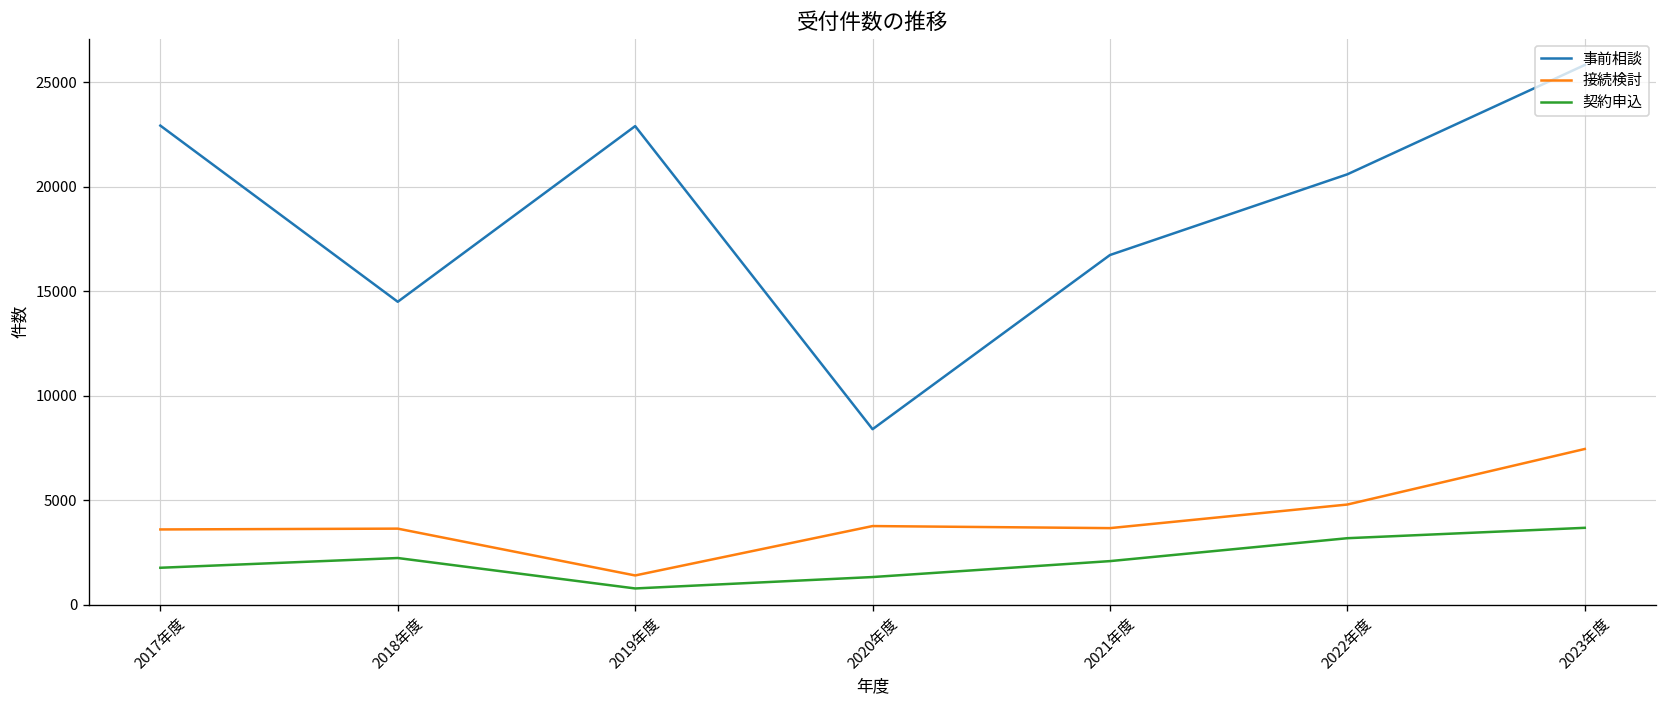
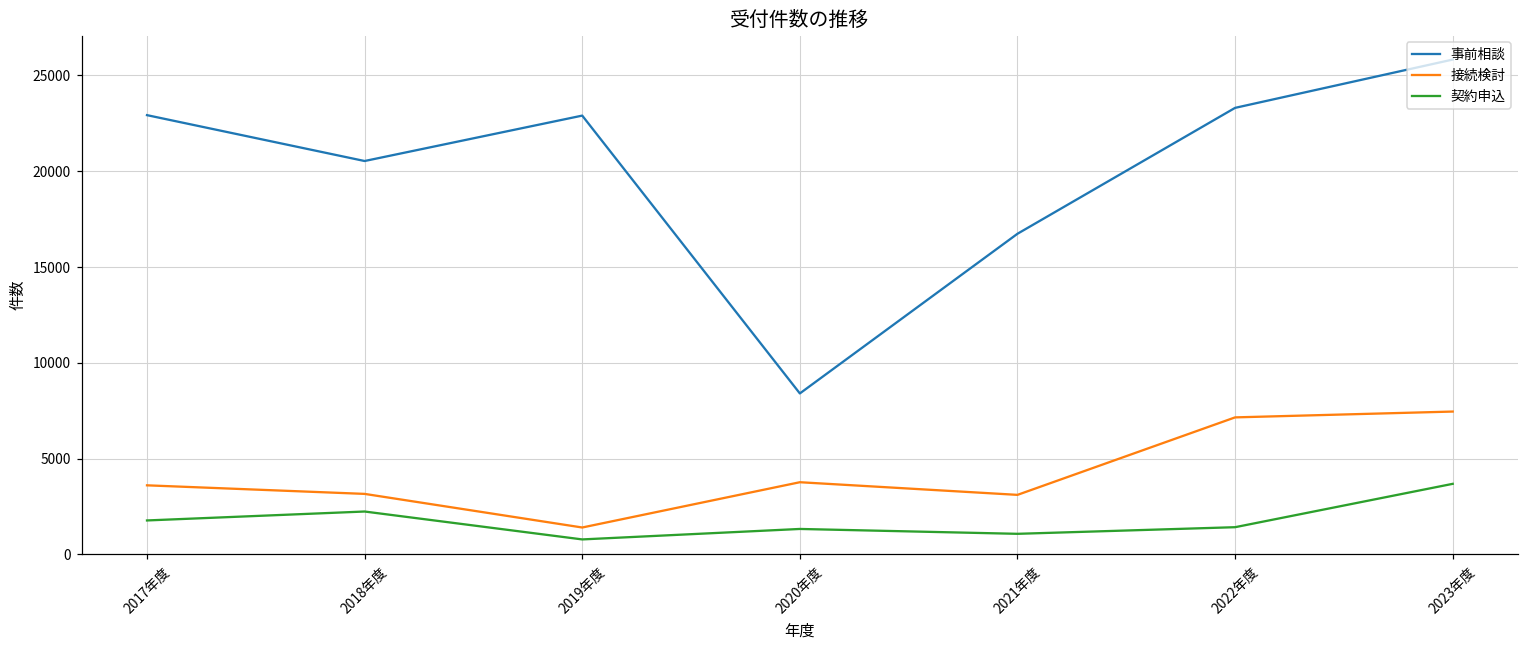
事前相談, 2018年度: 14500 -> 20500
接続検討, 2018年度: 3600 -> 3200
接続検討, 2021年度: 3700 -> 3100
契約申込, 2021年度: 2100 -> 1100
事前相談, 2022年度: 20600 -> 23300
接続検討, 2022年度: 4800 -> 7200
契約申込, 2022年度: 3200 -> 1400
